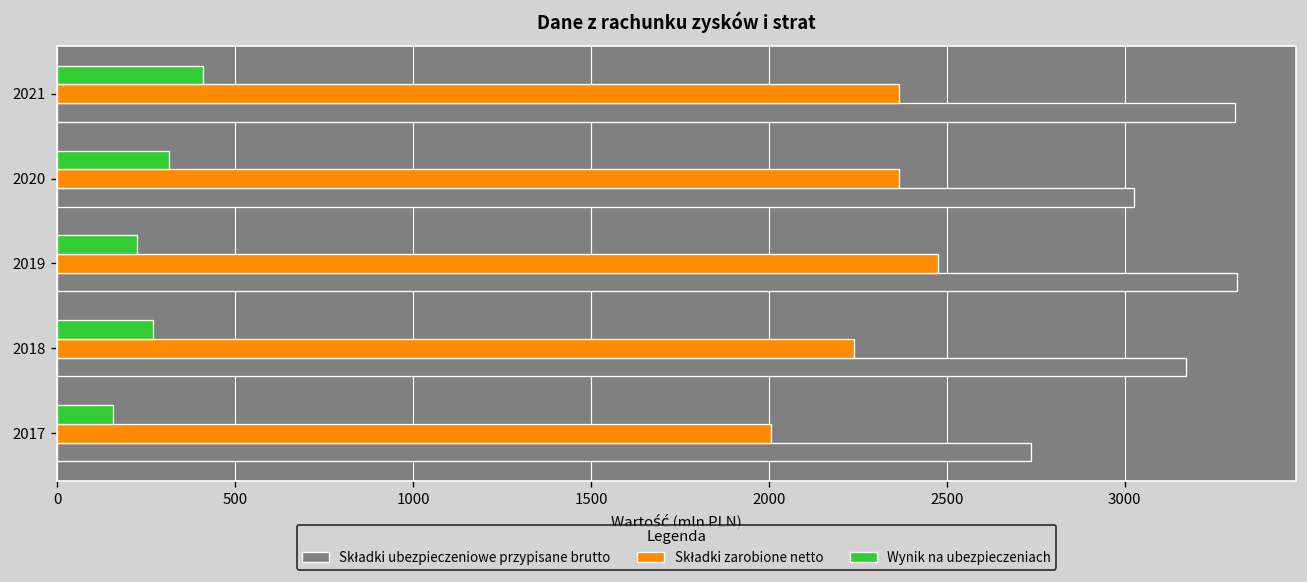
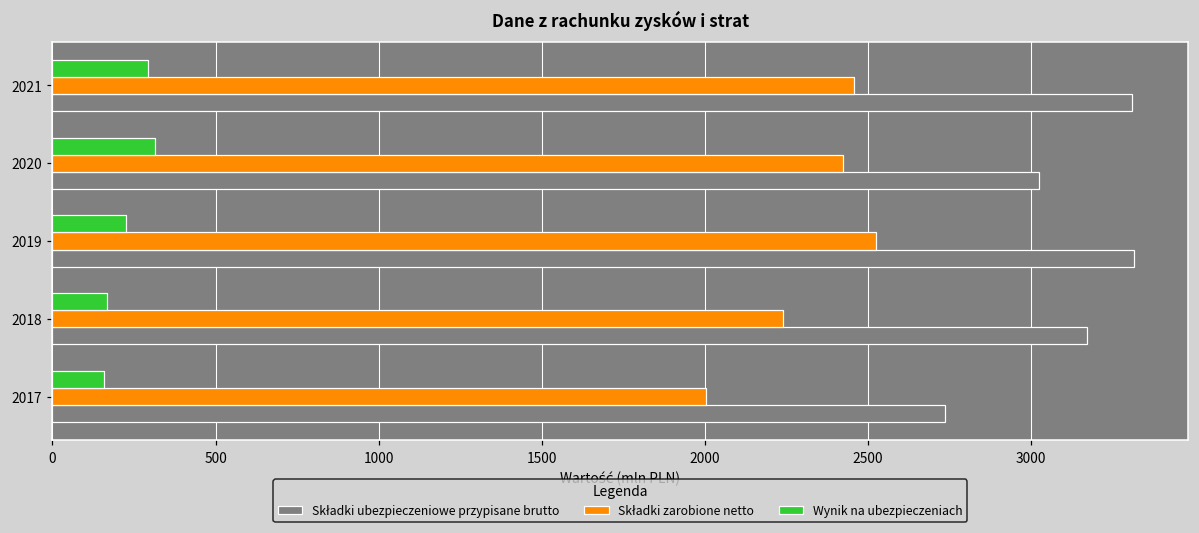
Wynik na ubezpieczeniach, 2021: 410 -> 290
Składki zarobione netto, 2021: 2370 -> 2460
Składki zarobione netto, 2020: 2370 -> 2420
Składki zarobione netto, 2019: 2480 -> 2530
Wynik na ubezpieczeniach, 2018: 270 -> 170
